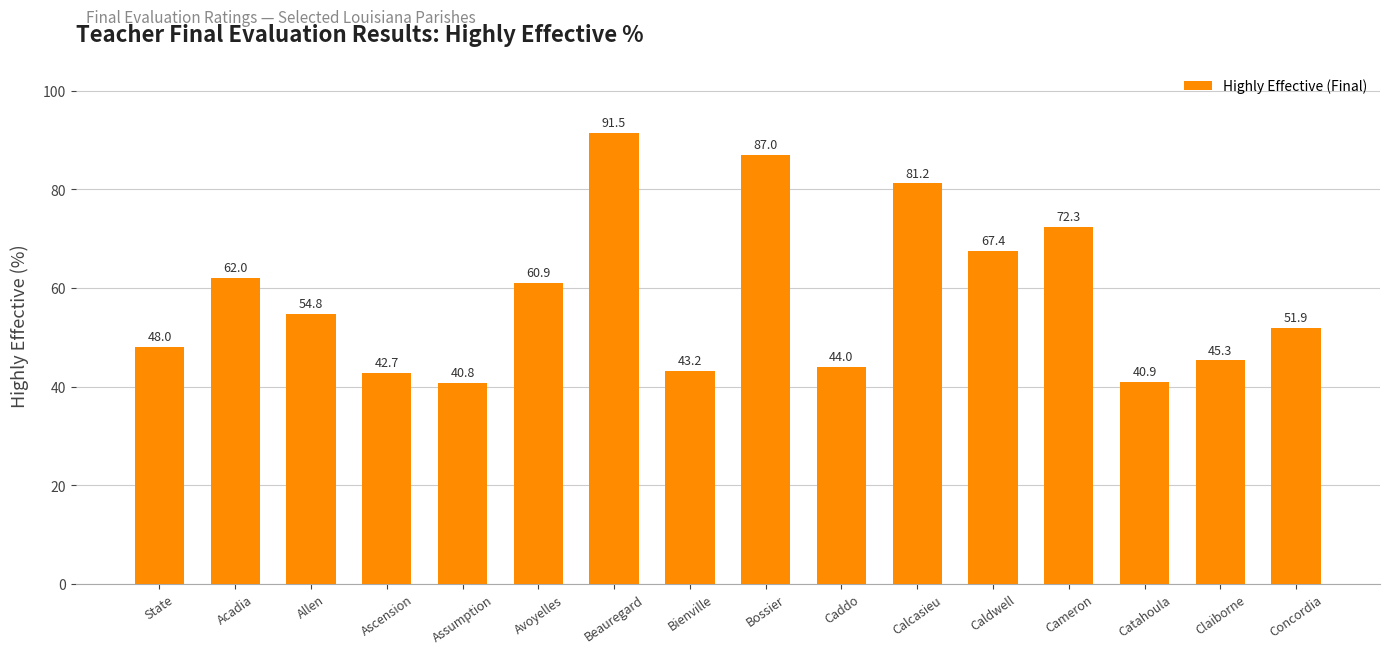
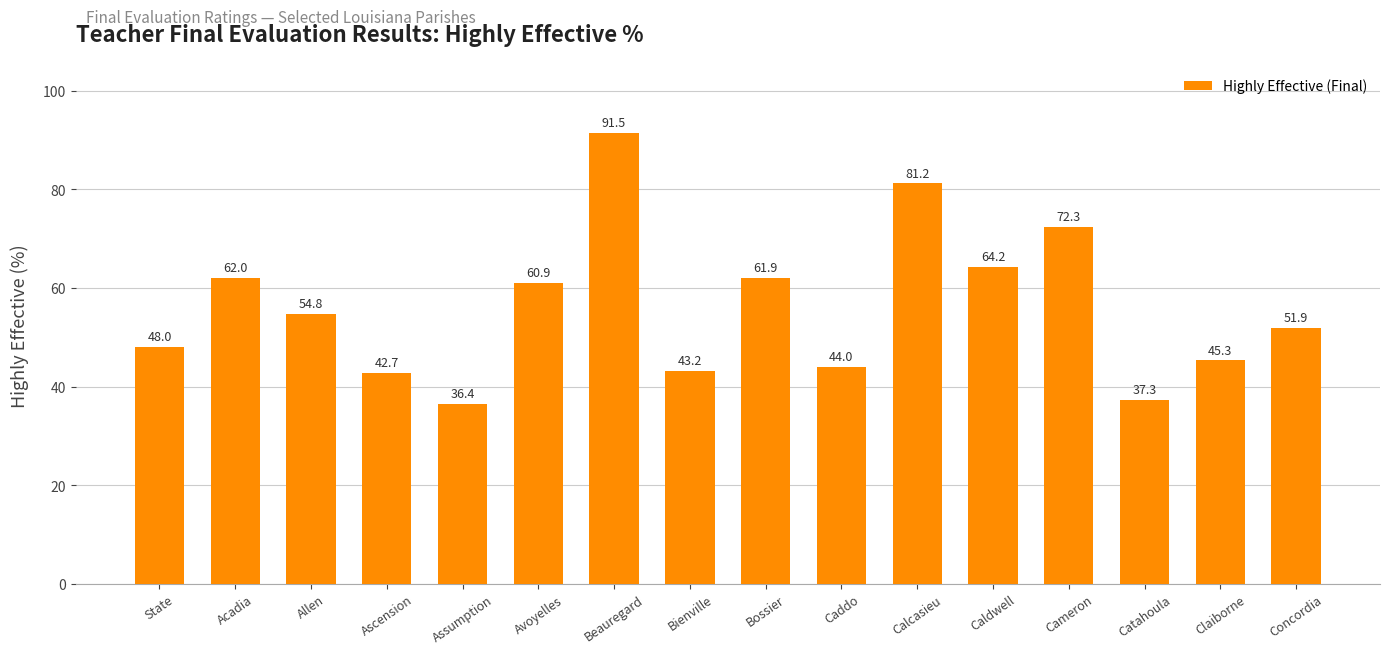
Assumption: 40.8 -> 36.4
Bossier: 87.0 -> 61.9
Caldwell: 67.4 -> 64.2
Catahoula: 40.9 -> 37.3
